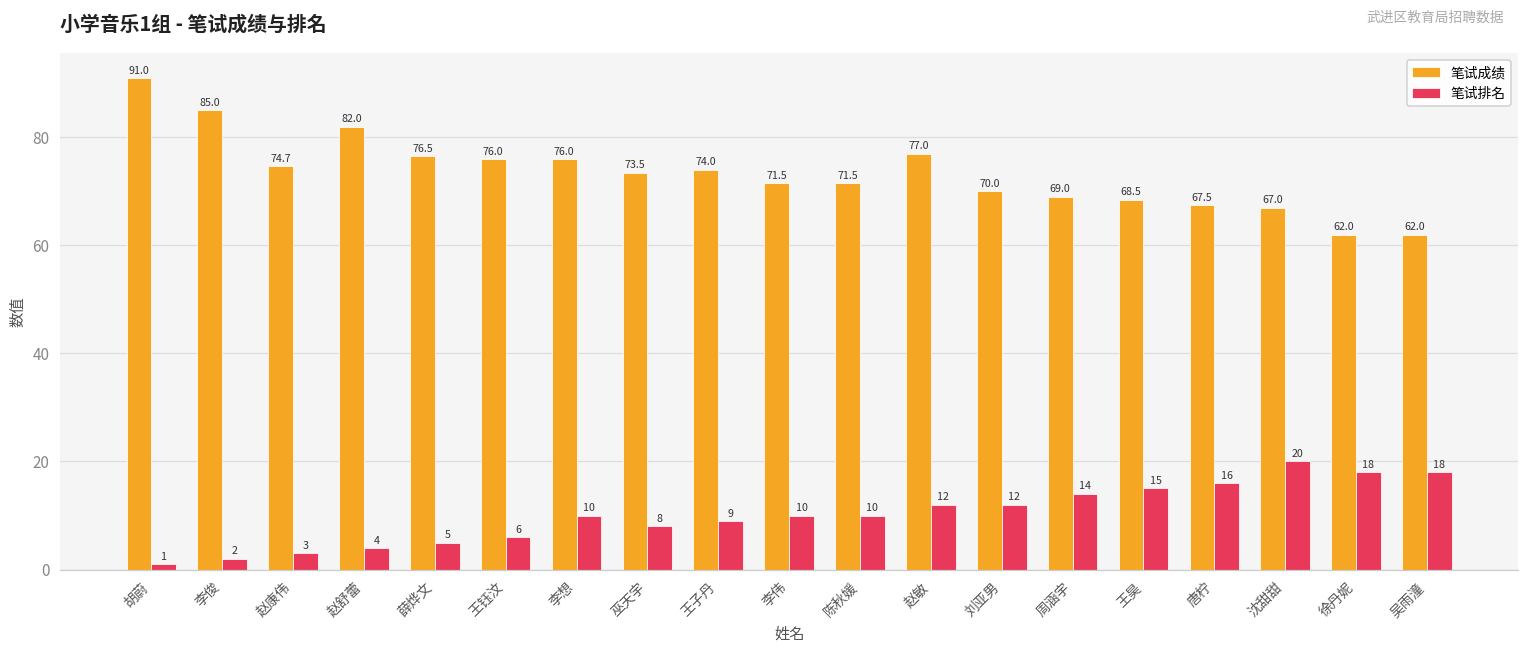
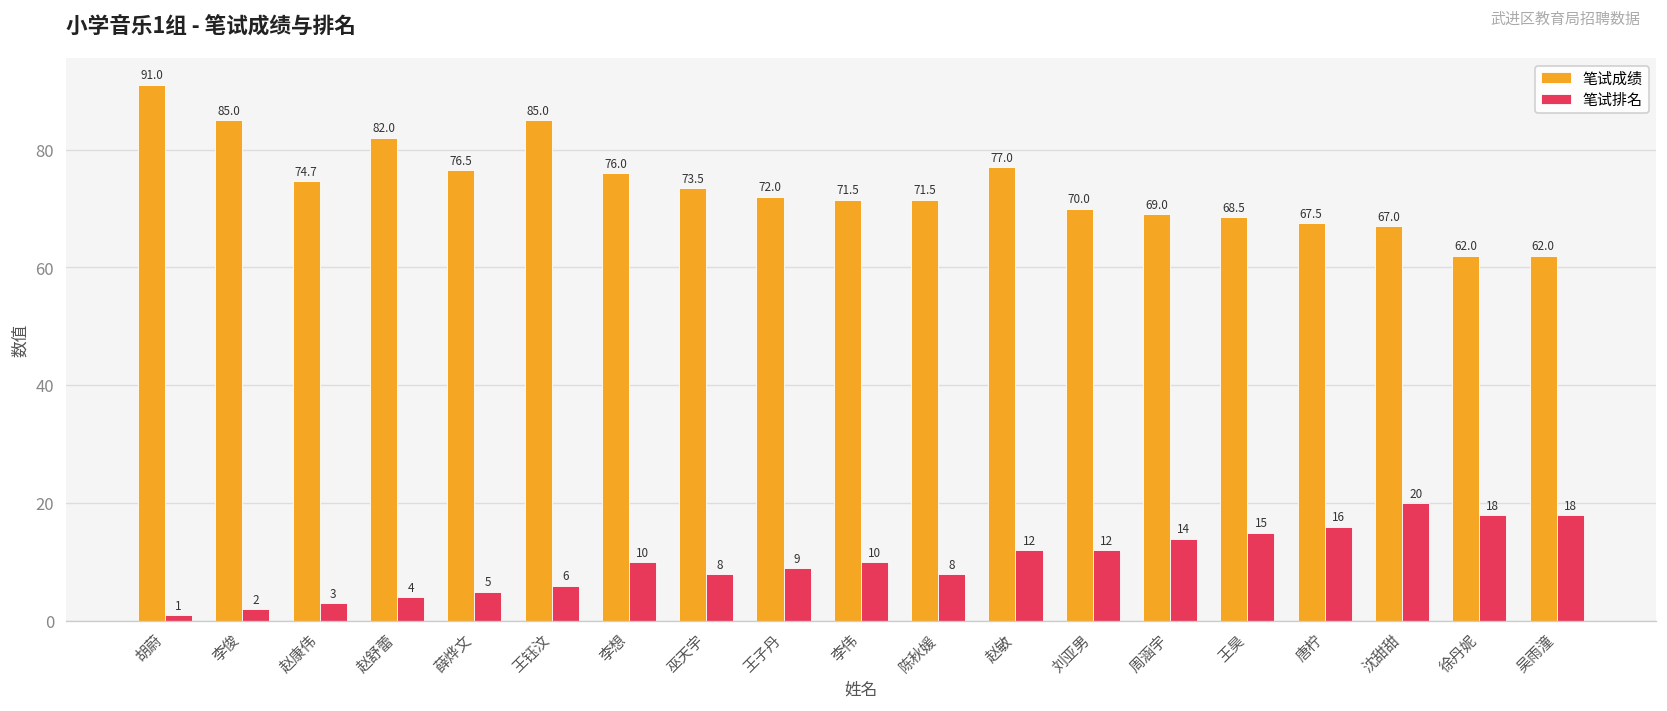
笔试成绩, 王钰汶: 76.0 -> 85.0
笔试成绩, 王子丹: 74.0 -> 72.0
笔试排名, 陈秋媛: 10 -> 8
